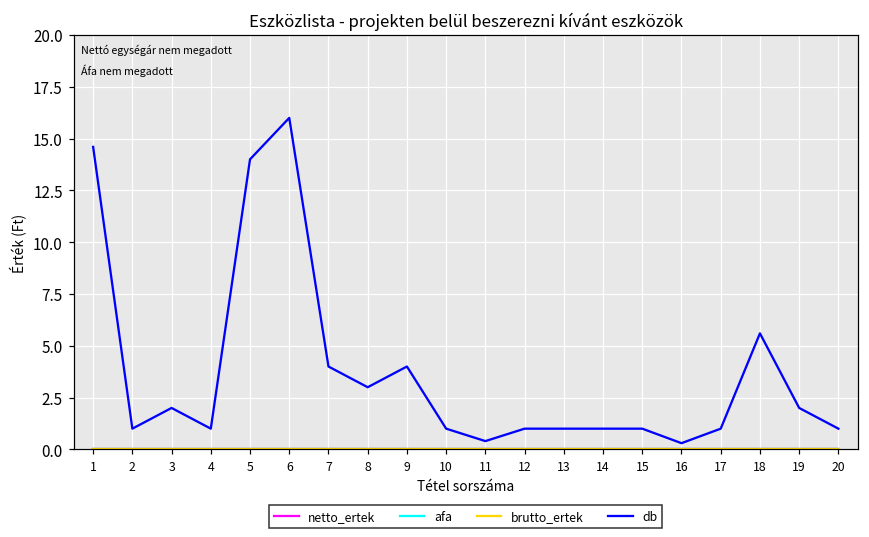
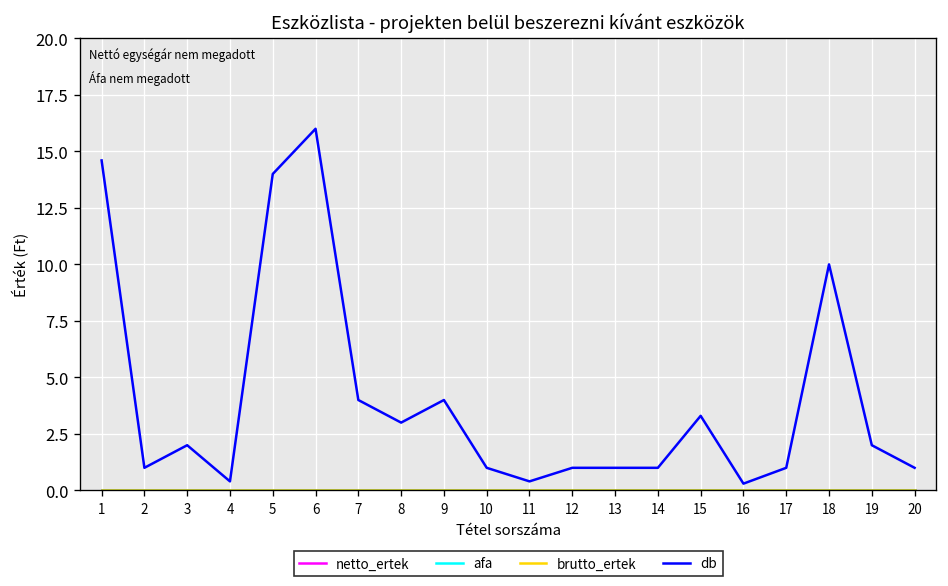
db, 4: 1.0 -> 0.4
db, 15: 1.0 -> 3.3
db, 18: 5.6 -> 10.0
